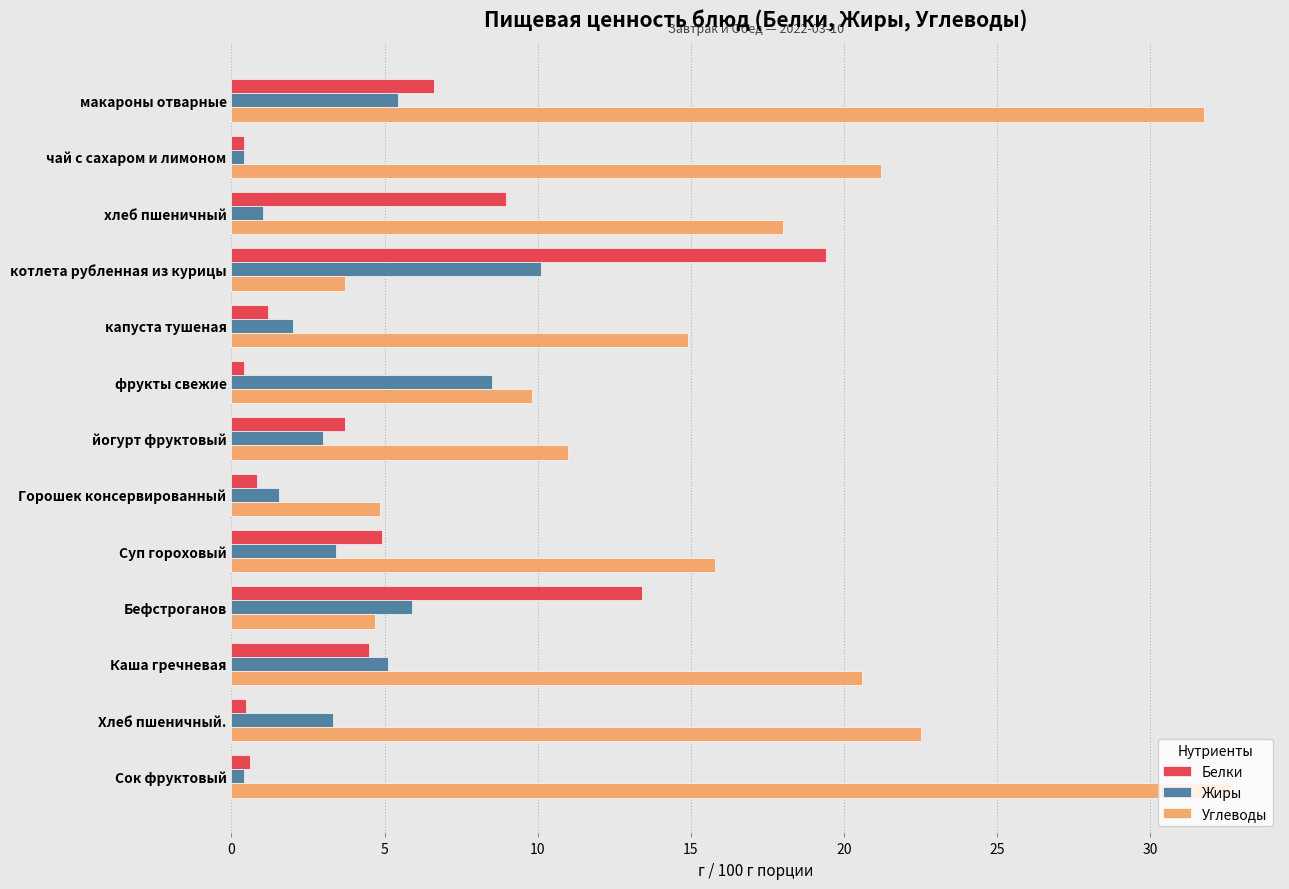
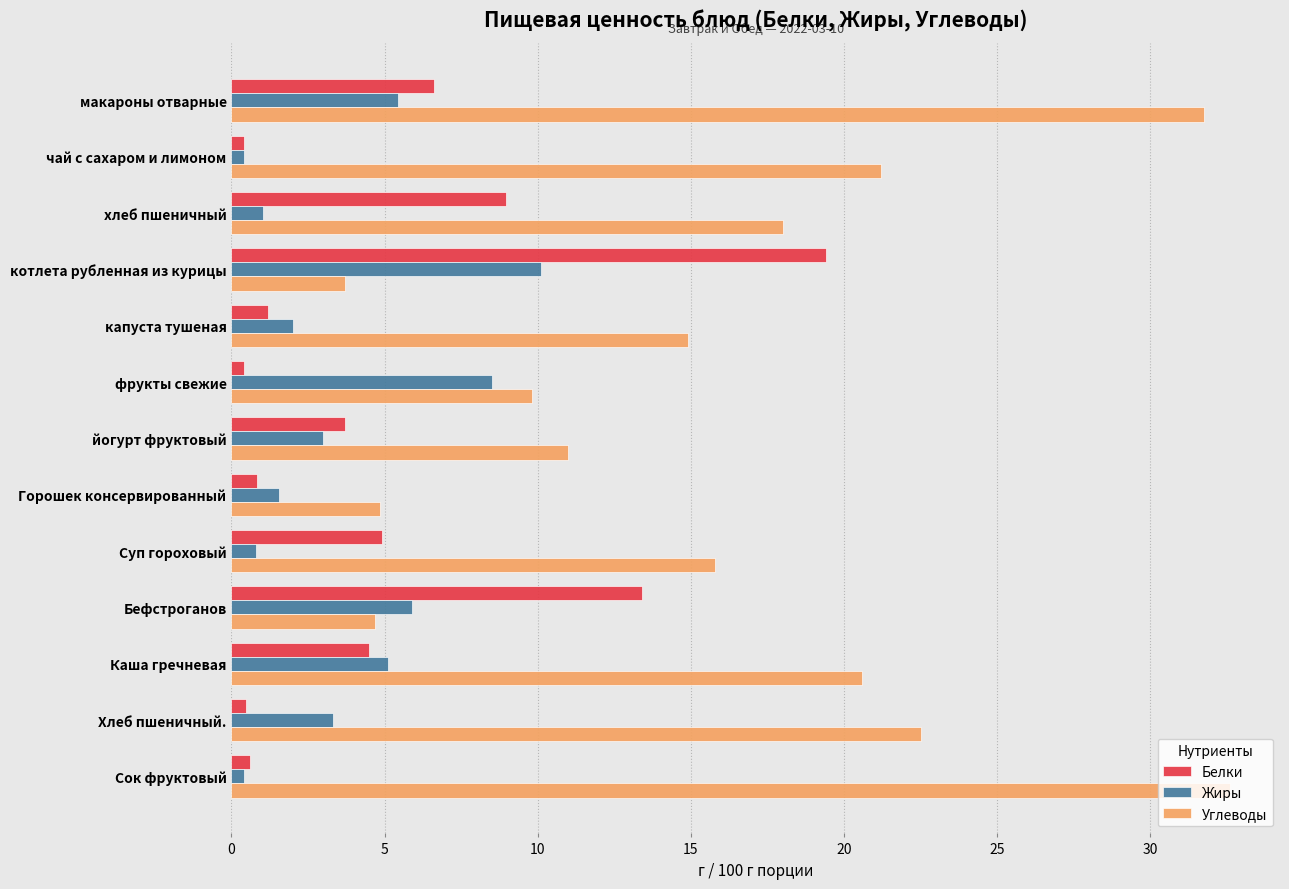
Жиры, Суп гороховый: 3.4 -> 0.8
